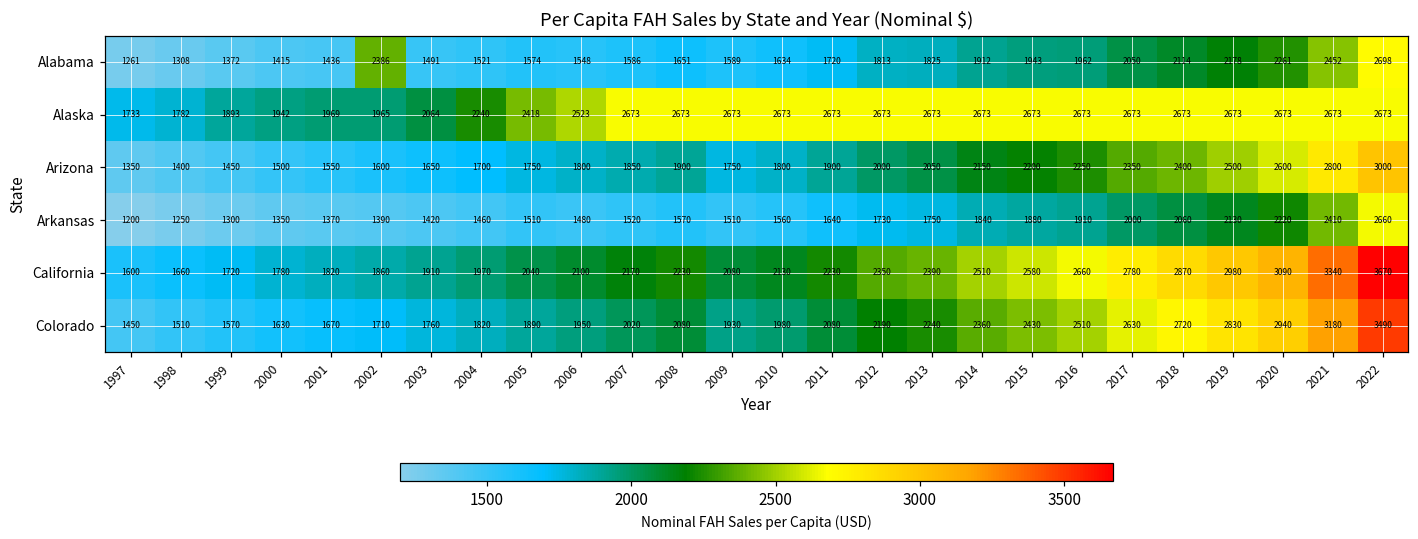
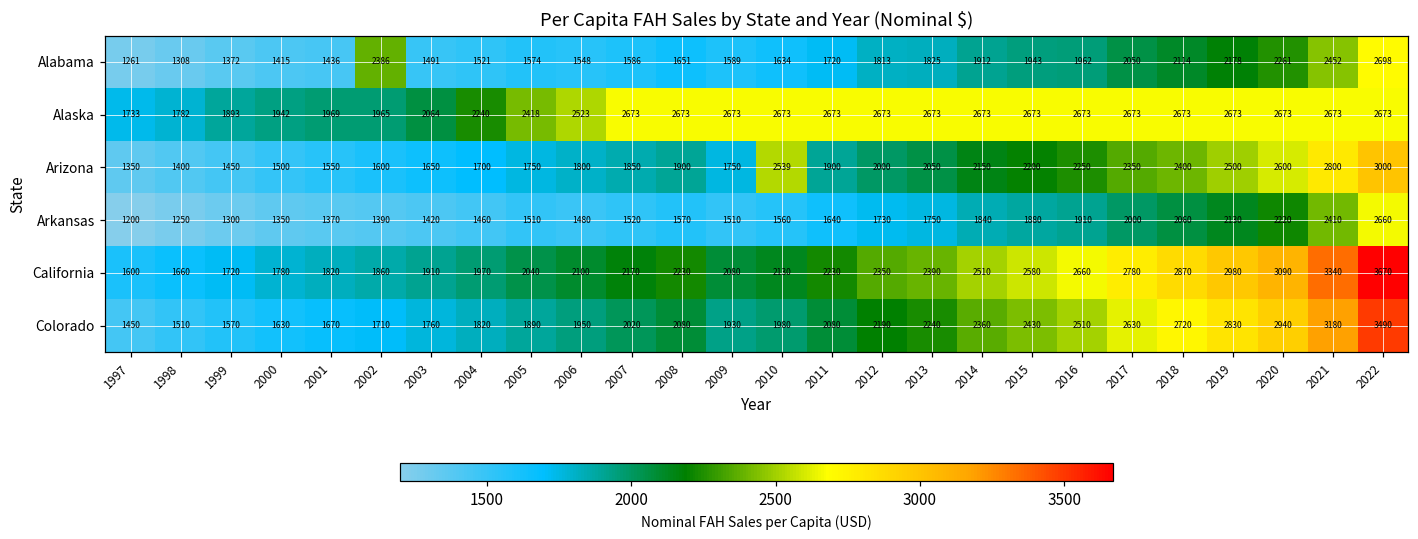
Arizona, 2010: 1800 -> 2539
